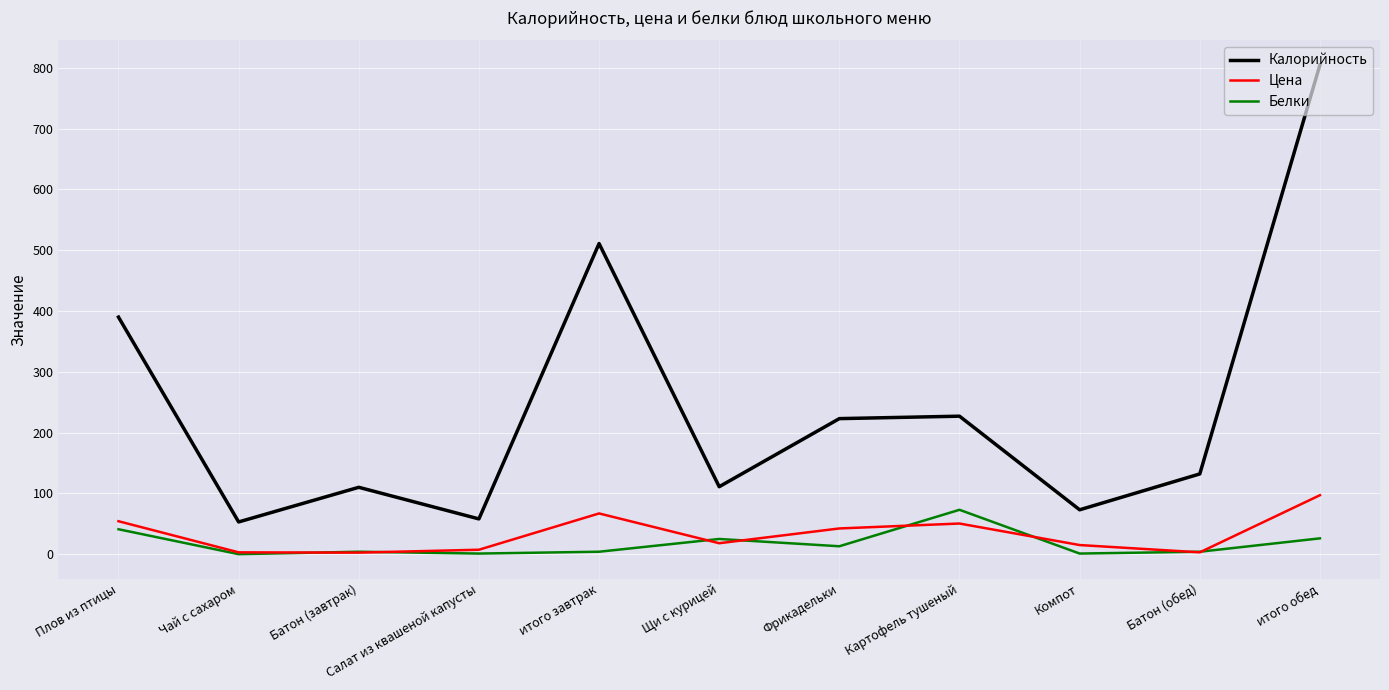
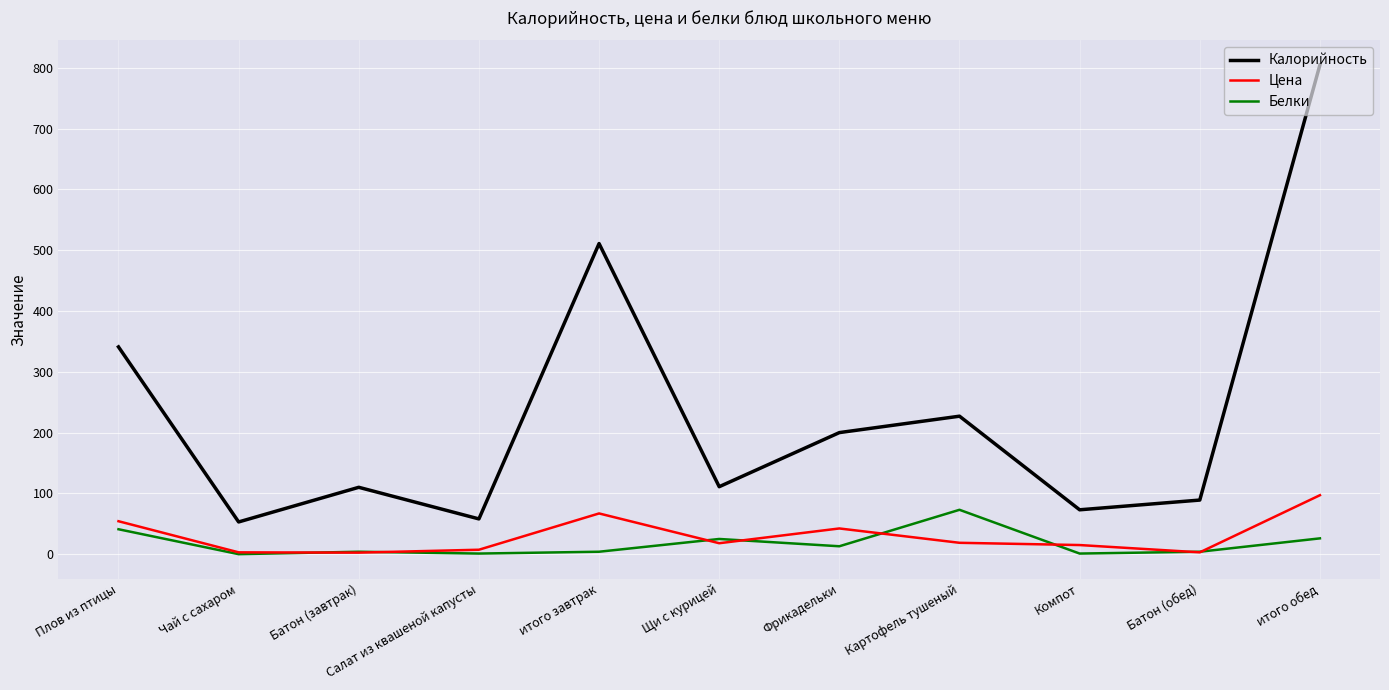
Калорийность, Плов из птицы: 390 -> 340
Калорийность, Фрикадельки: 220 -> 200
Цена, Картофель тушеный: 50 -> 20
Калорийность, Батон (обед): 130 -> 90
